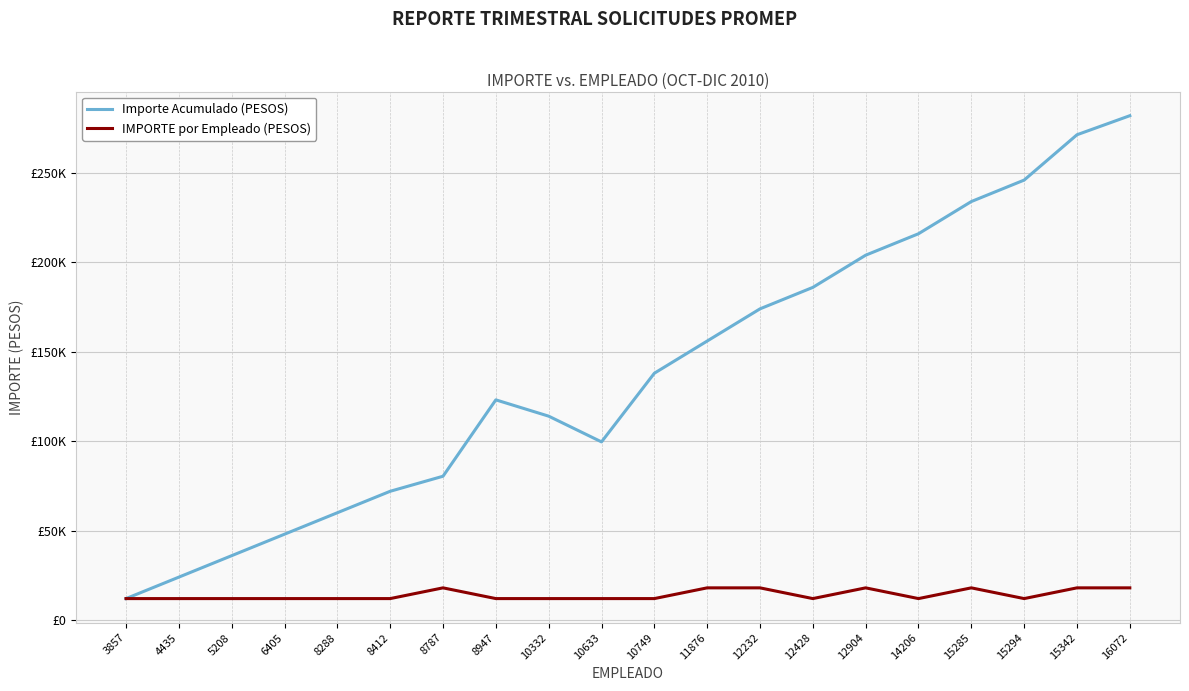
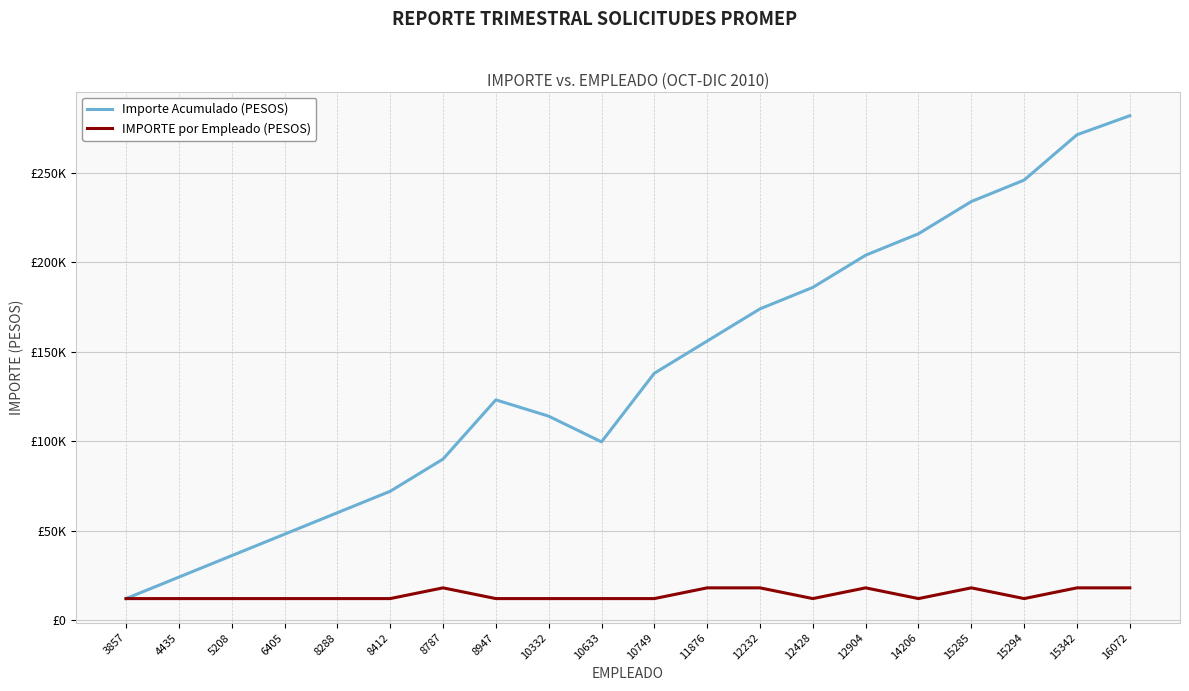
Importe Acumulado (PESOS), 8787: £80000 -> £90000
